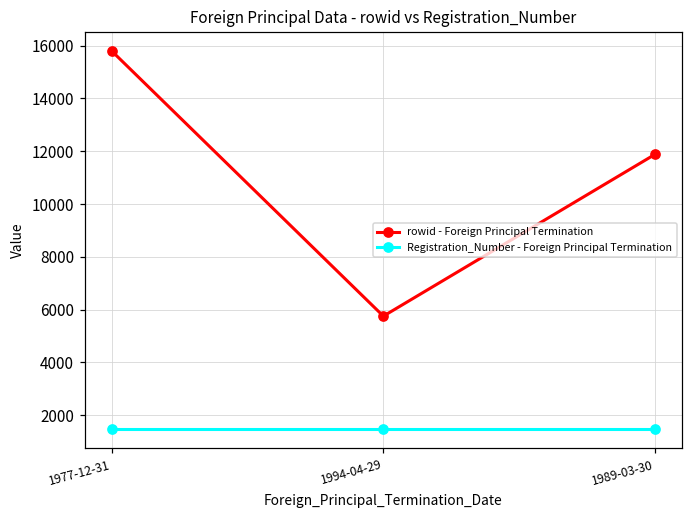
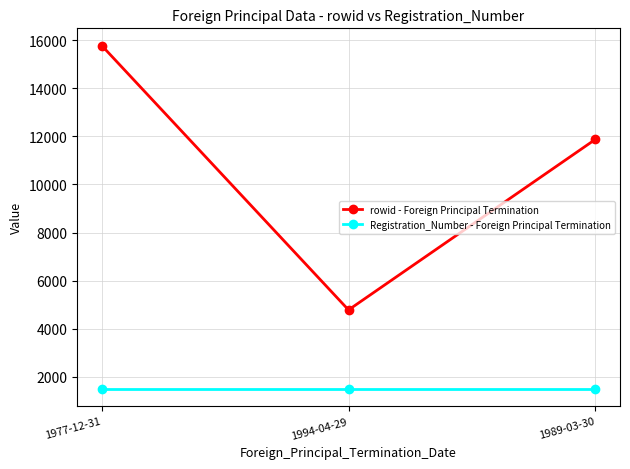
rowid - Foreign Principal Termination, 1994-04-29: 5800 -> 4800
